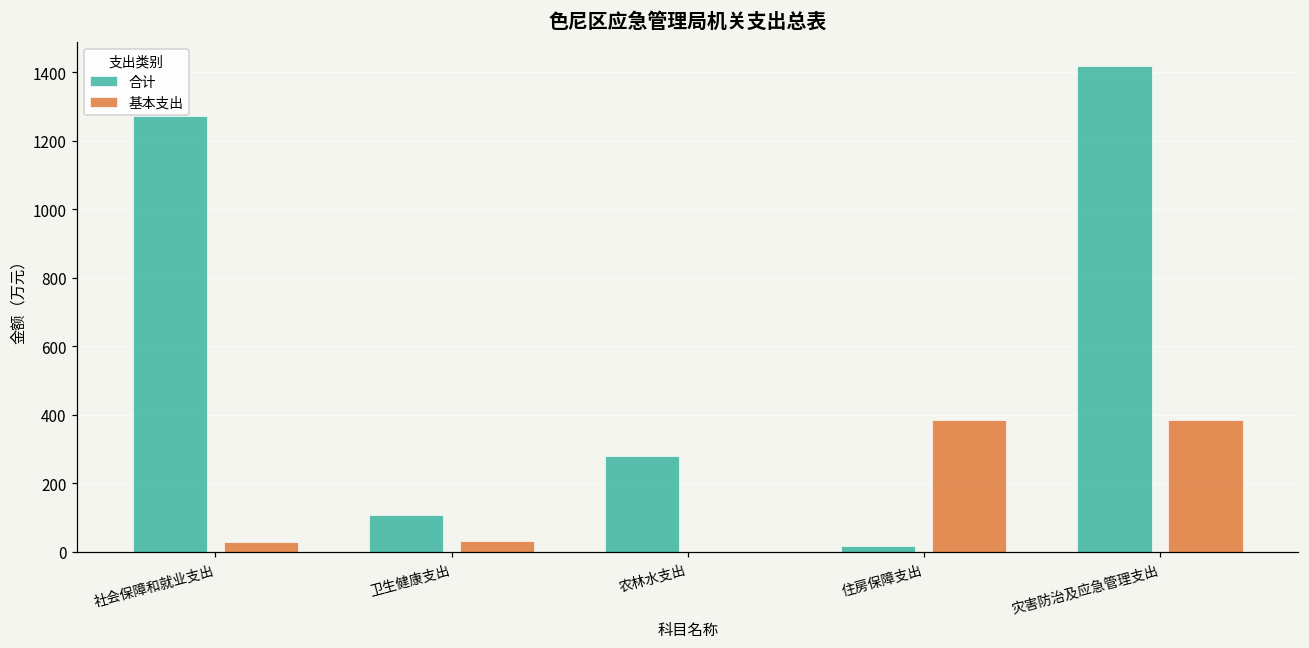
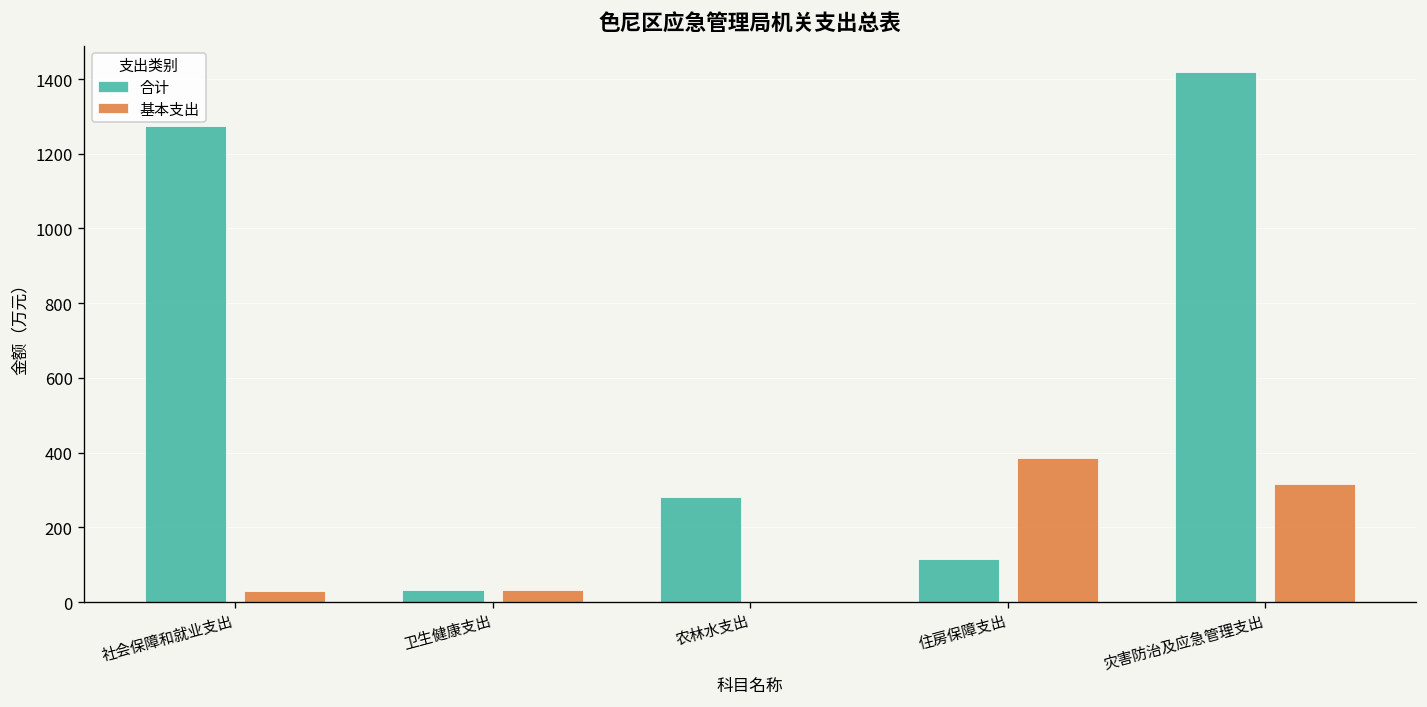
合计, 卫生健康支出: 110 -> 30
合计, 住房保障支出: 20 -> 120
基本支出, 灾害防治及应急管理支出: 380 -> 320
